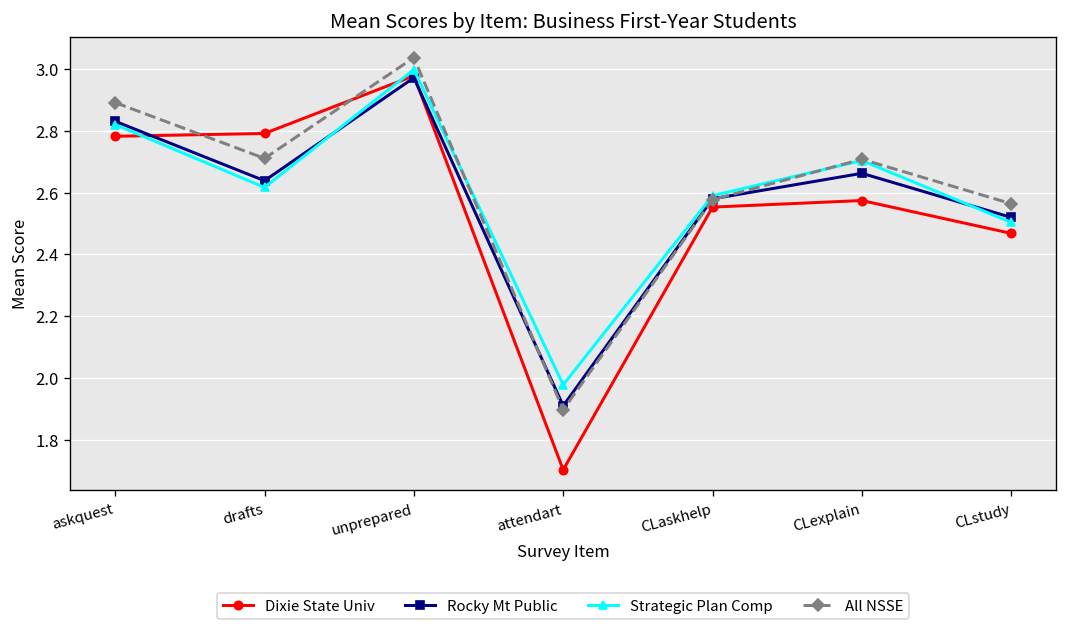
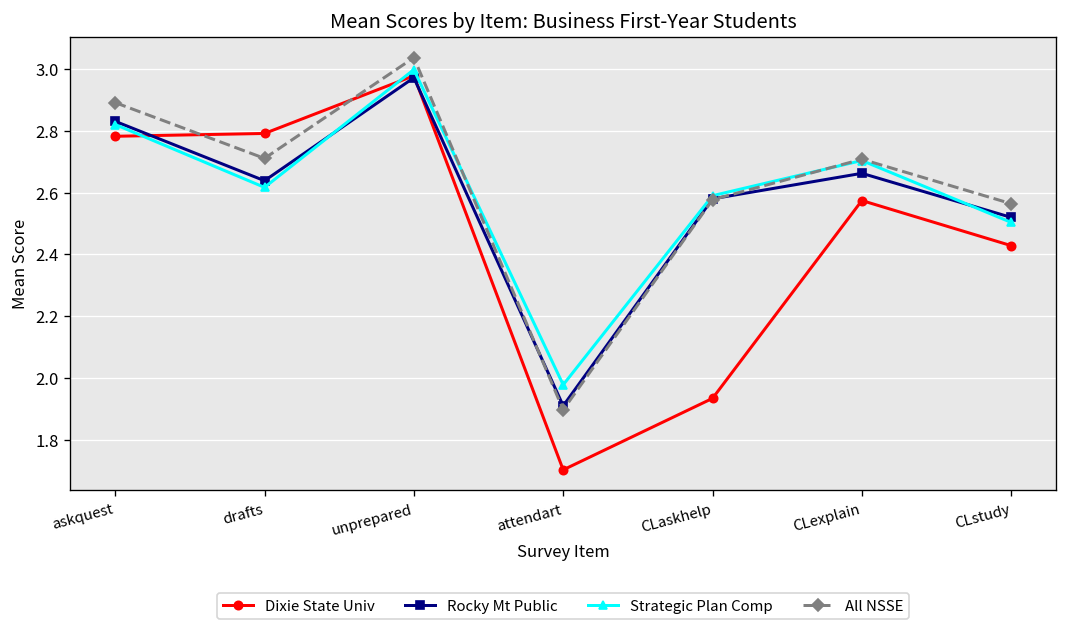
Dixie State Univ, CLaskhelp: 2.55 -> 1.93
Dixie State Univ, CLstudy: 2.47 -> 2.43
